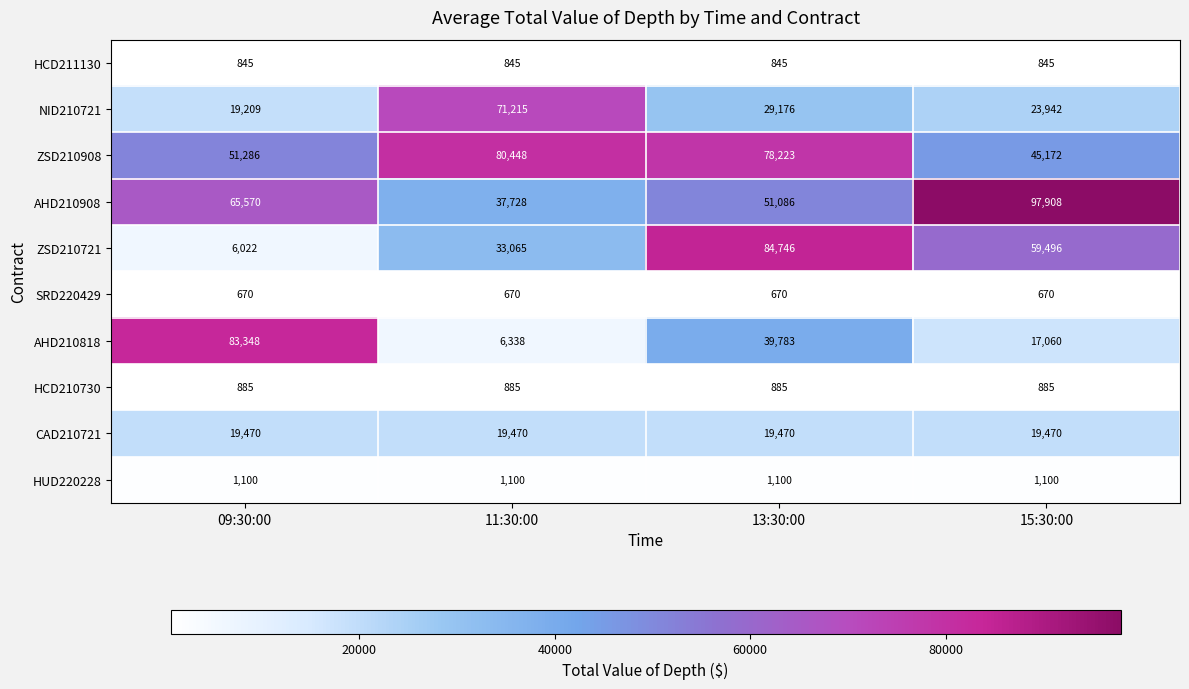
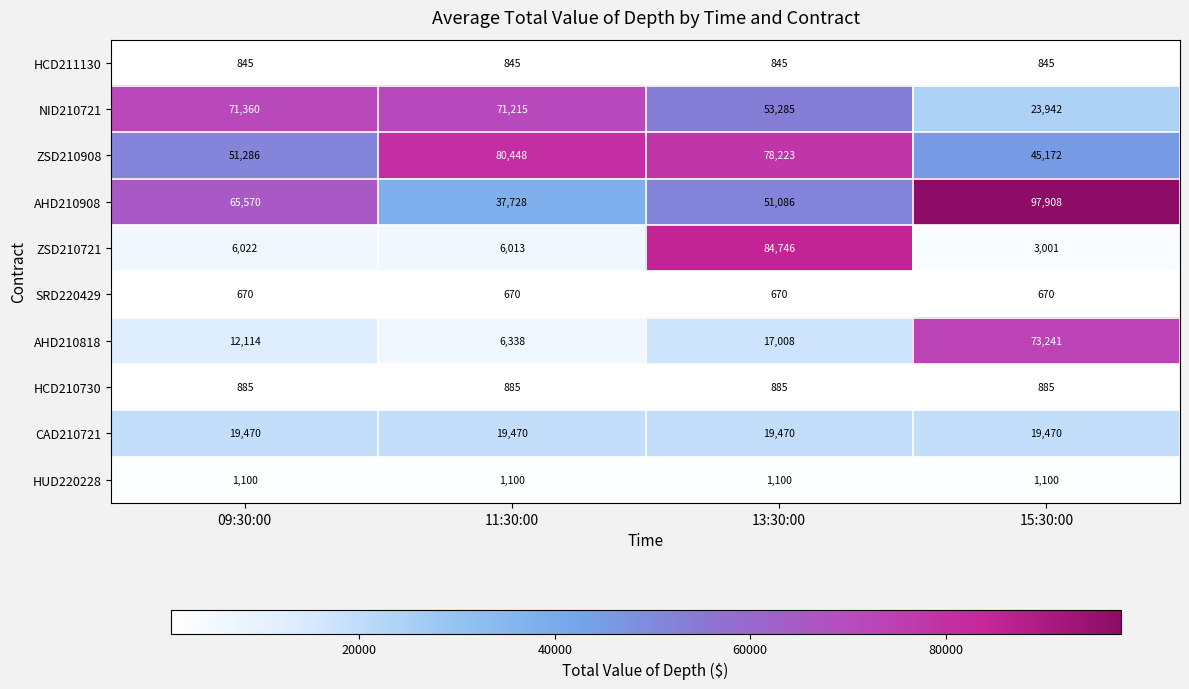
NID210721, 09:30:00: 19,209 -> 71,360
NID210721, 13:30:00: 29,176 -> 53,285
ZSD210721, 11:30:00: 33,065 -> 6,013
ZSD210721, 15:30:00: 59,496 -> 3,001
AHD210818, 09:30:00: 83,348 -> 12,114
AHD210818, 13:30:00: 39,783 -> 17,008
AHD210818, 15:30:00: 17,060 -> 73,241
